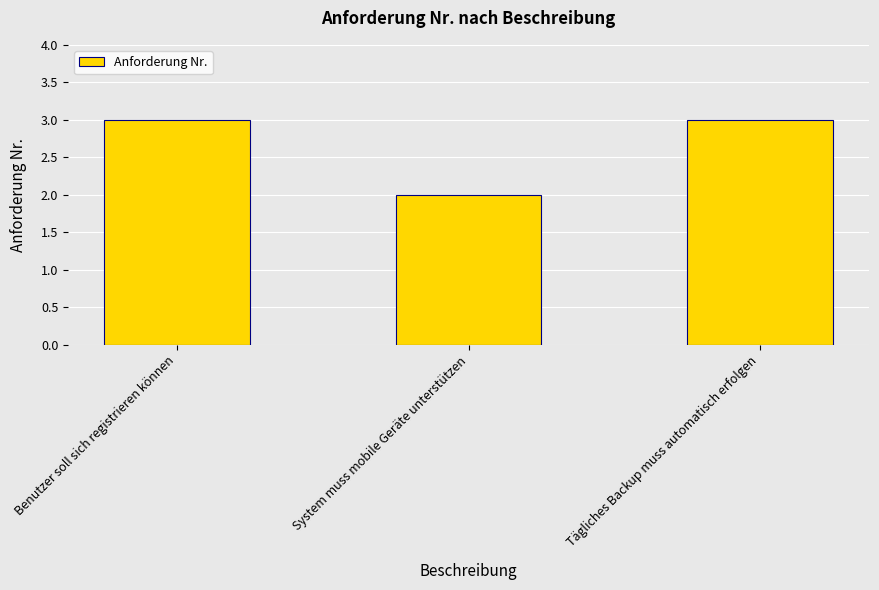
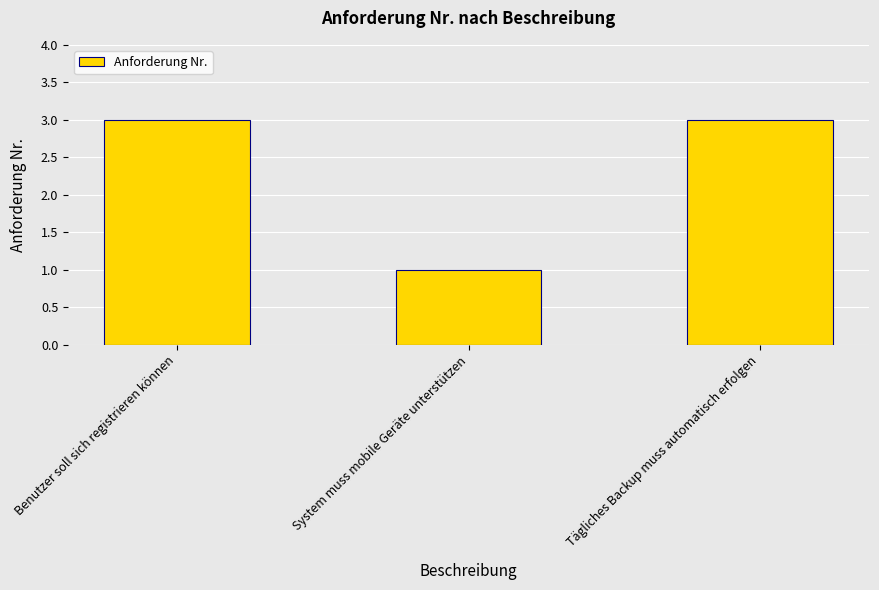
System muss mobile Geräte unterstützen: 2 -> 1
